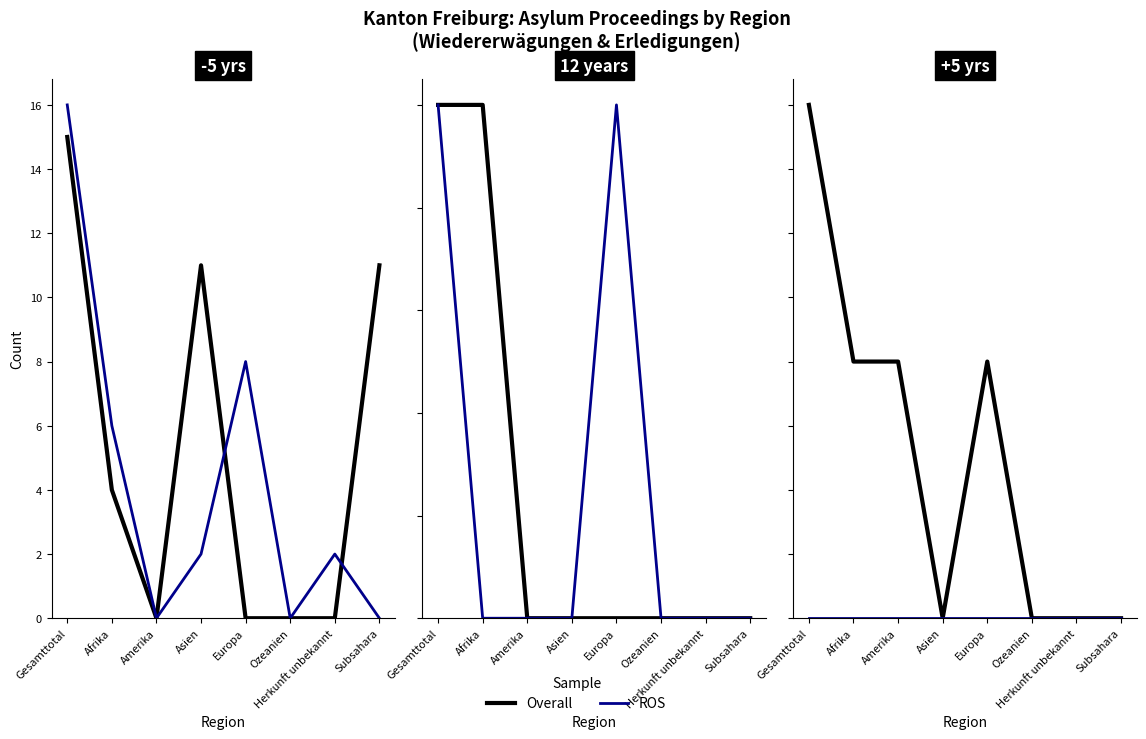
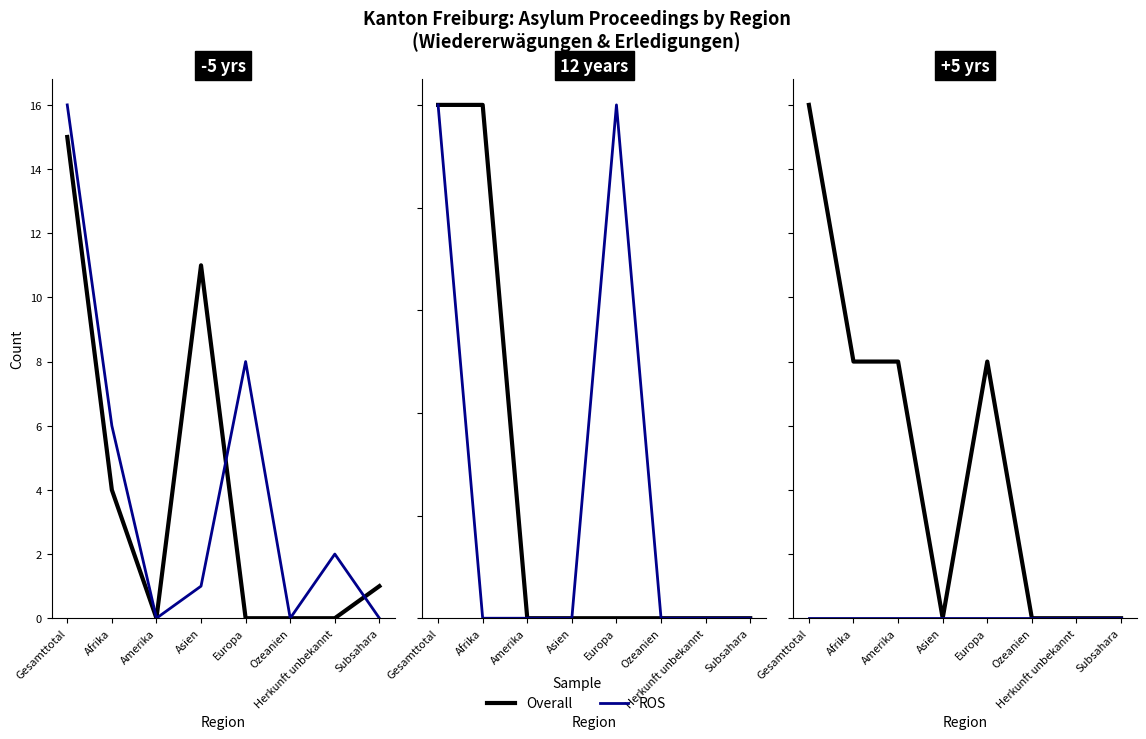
-5 yrs, ROS, Asien: 2 -> 1
-5 yrs, Overall, Subsahara: 11 -> 1
